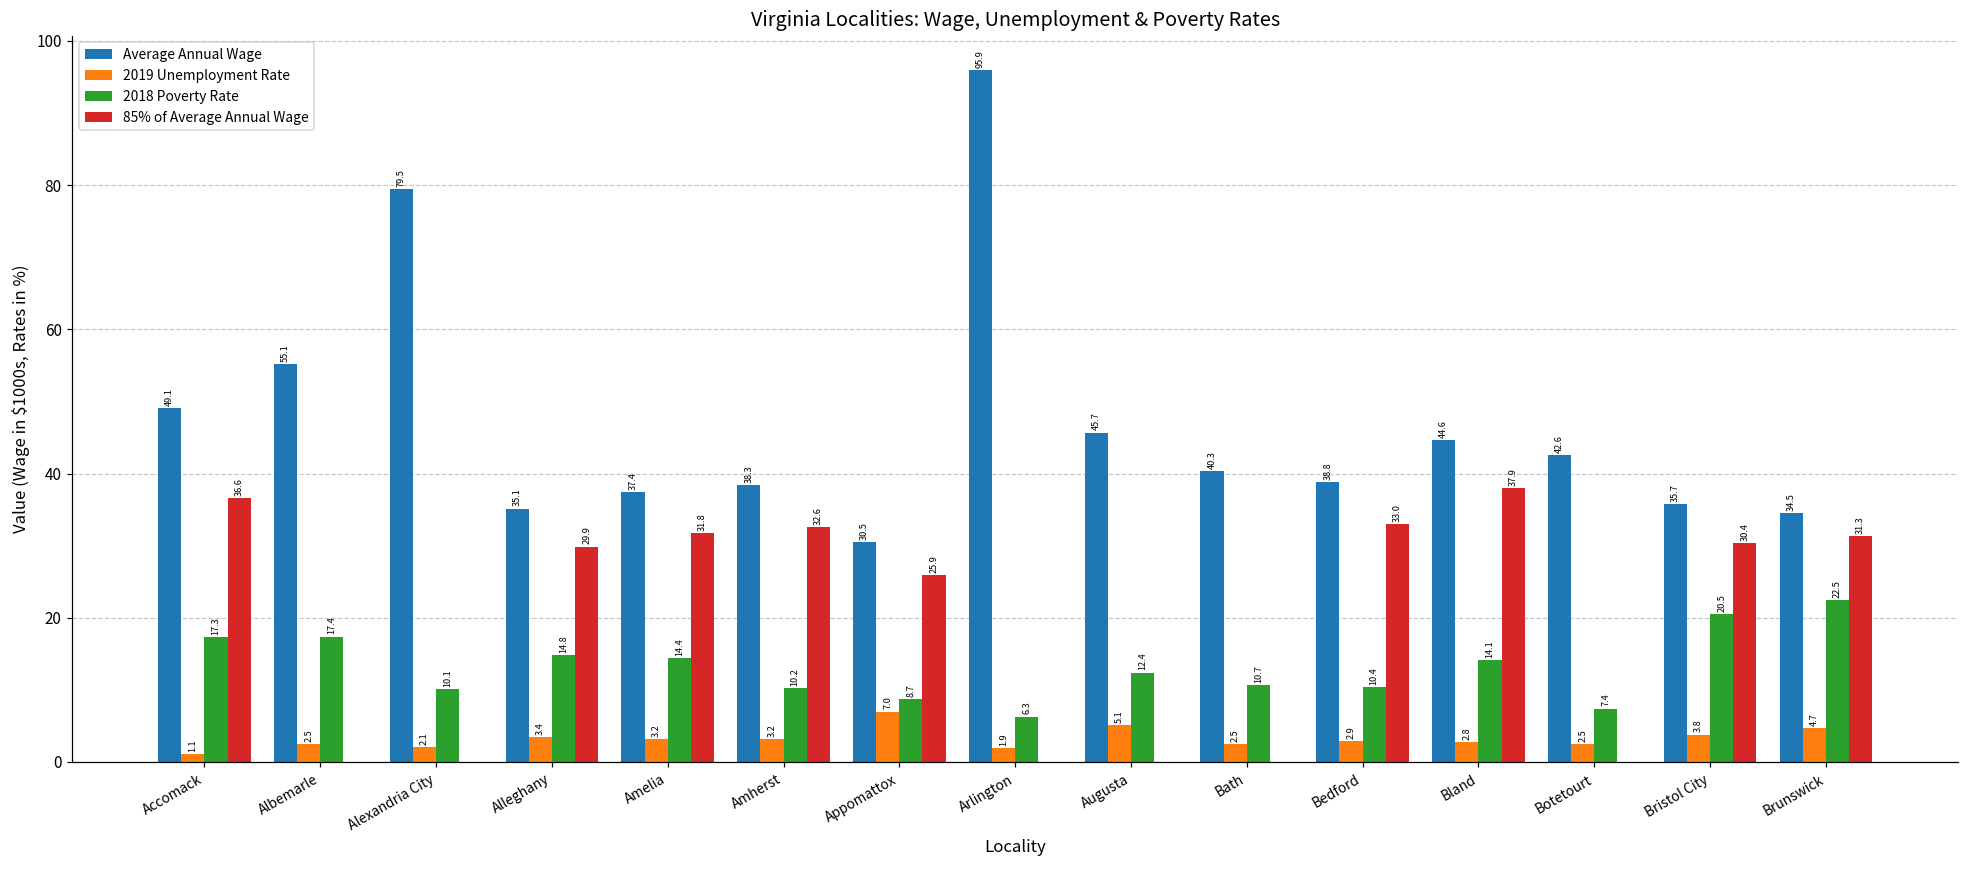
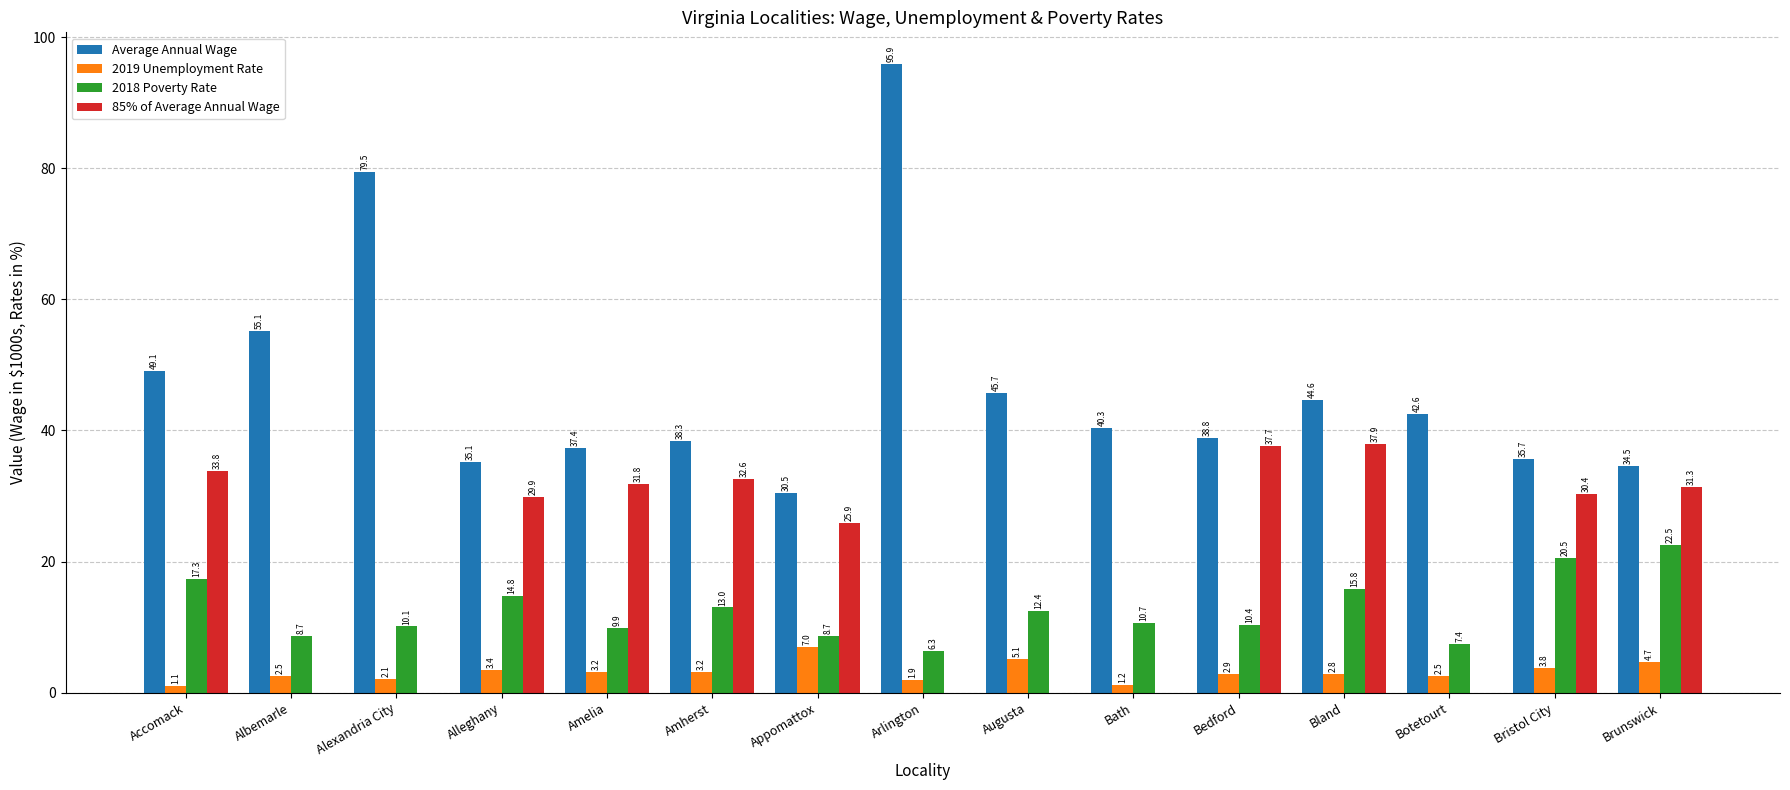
85% of Average Annual Wage, Accomack: 36.6 -> 33.8
2018 Poverty Rate, Albemarle: 17.4 -> 8.7
2018 Poverty Rate, Amelia: 14.4 -> 9.9
2018 Poverty Rate, Amherst: 10.2 -> 13.0
2019 Unemployment Rate, Bath: 2.5 -> 1.2
85% of Average Annual Wage, Bedford: 33.0 -> 37.7
2018 Poverty Rate, Bland: 14.1 -> 15.8
